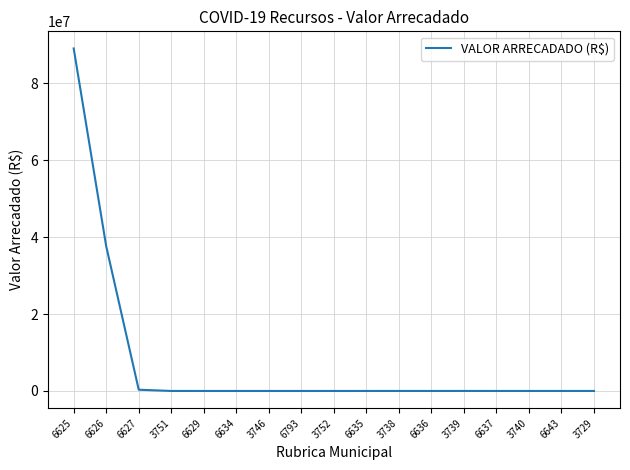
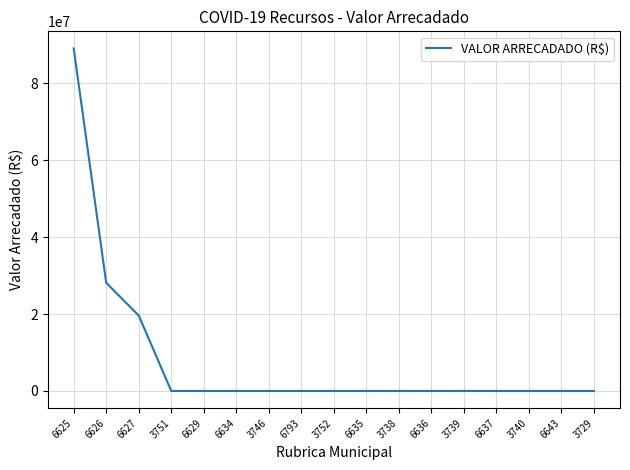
6626: 38000000 -> 28000000
6627: 0 -> 20000000
